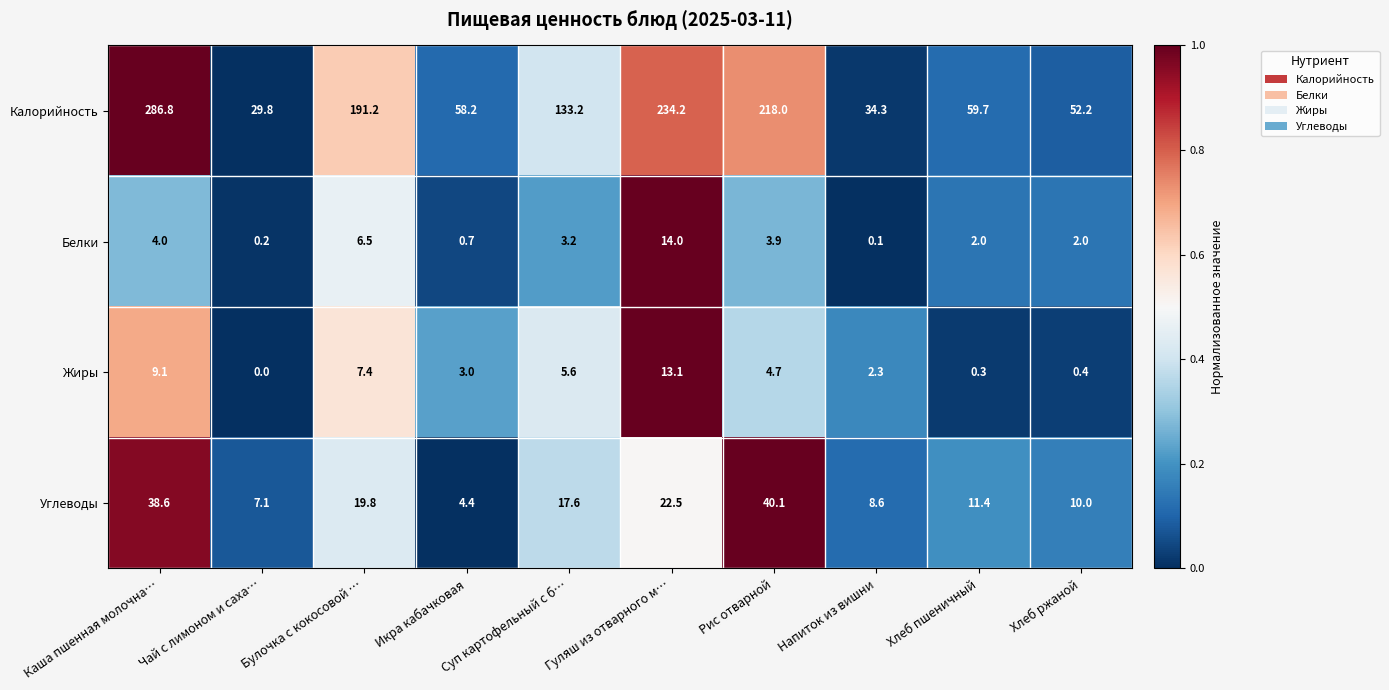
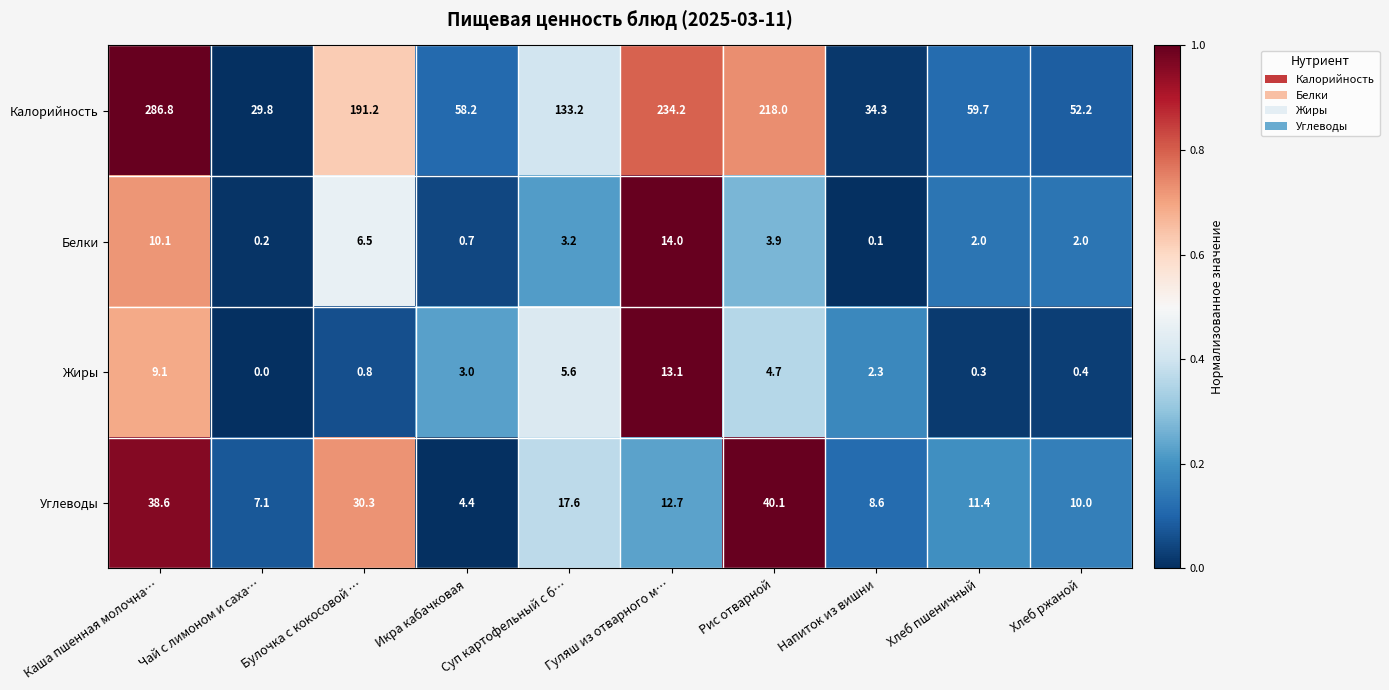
Белки, Каша пшенная молочна…: 4.0 -> 10.1
Жиры, Булочка с кокосовой …: 7.4 -> 0.8
Углеводы, Булочка с кокосовой …: 19.8 -> 30.3
Углеводы, Гуляш из отварного м…: 22.5 -> 12.7
